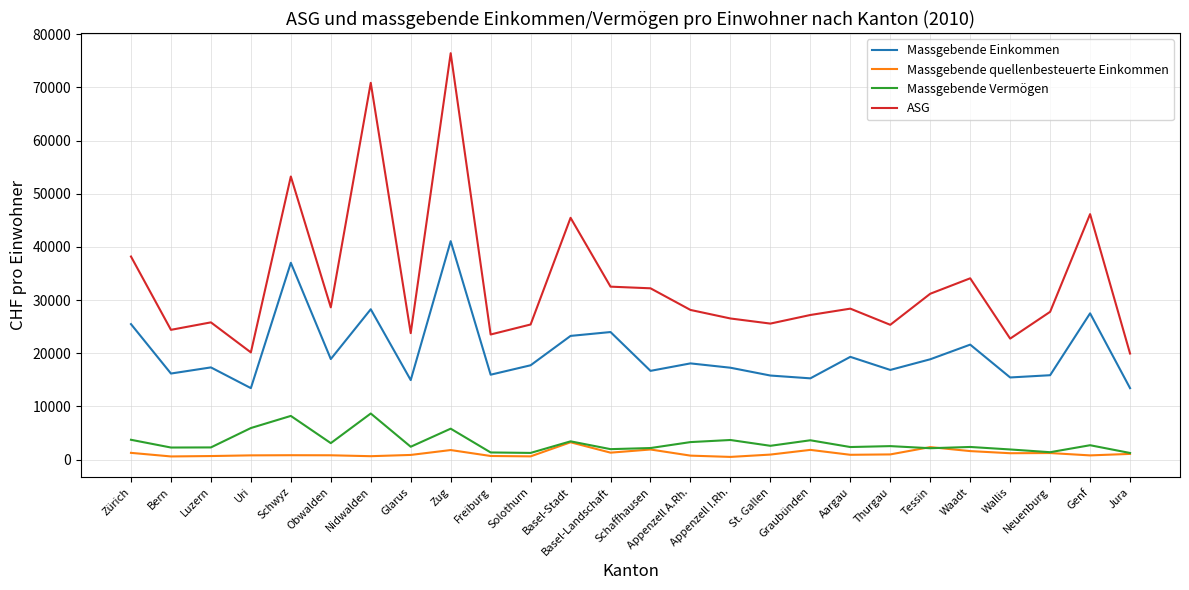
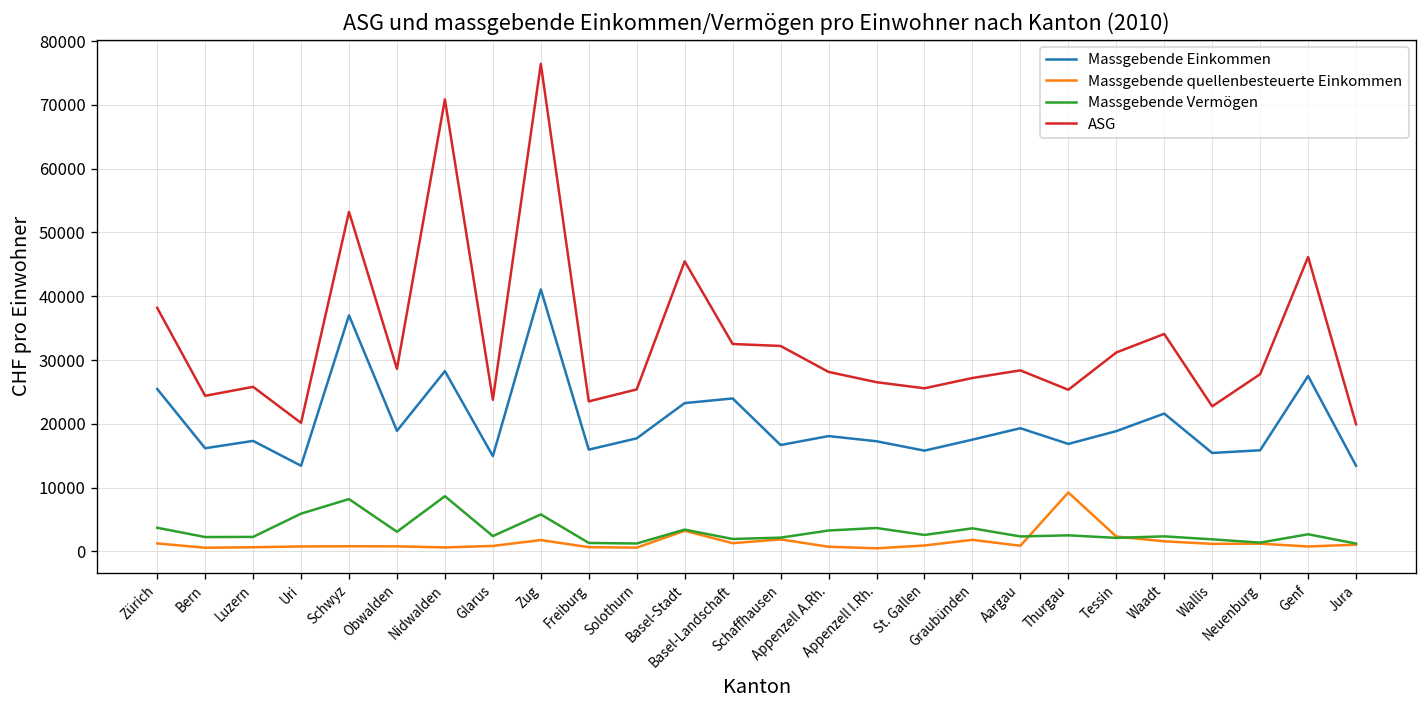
Massgebende Einkommen, Graubünden: 15000 -> 18000
Massgebende quellenbesteuerte Einkommen, Thurgau: 1000 -> 9000
